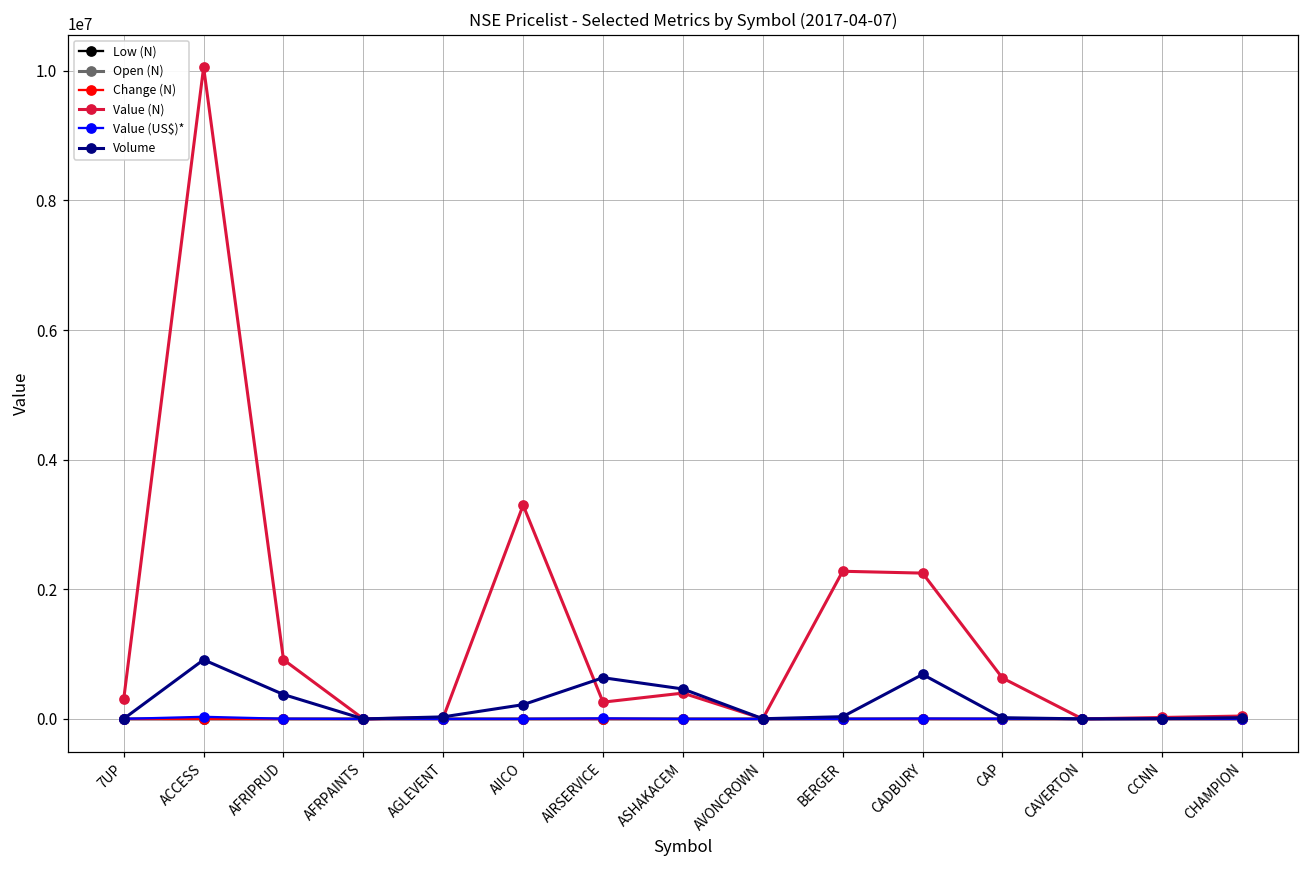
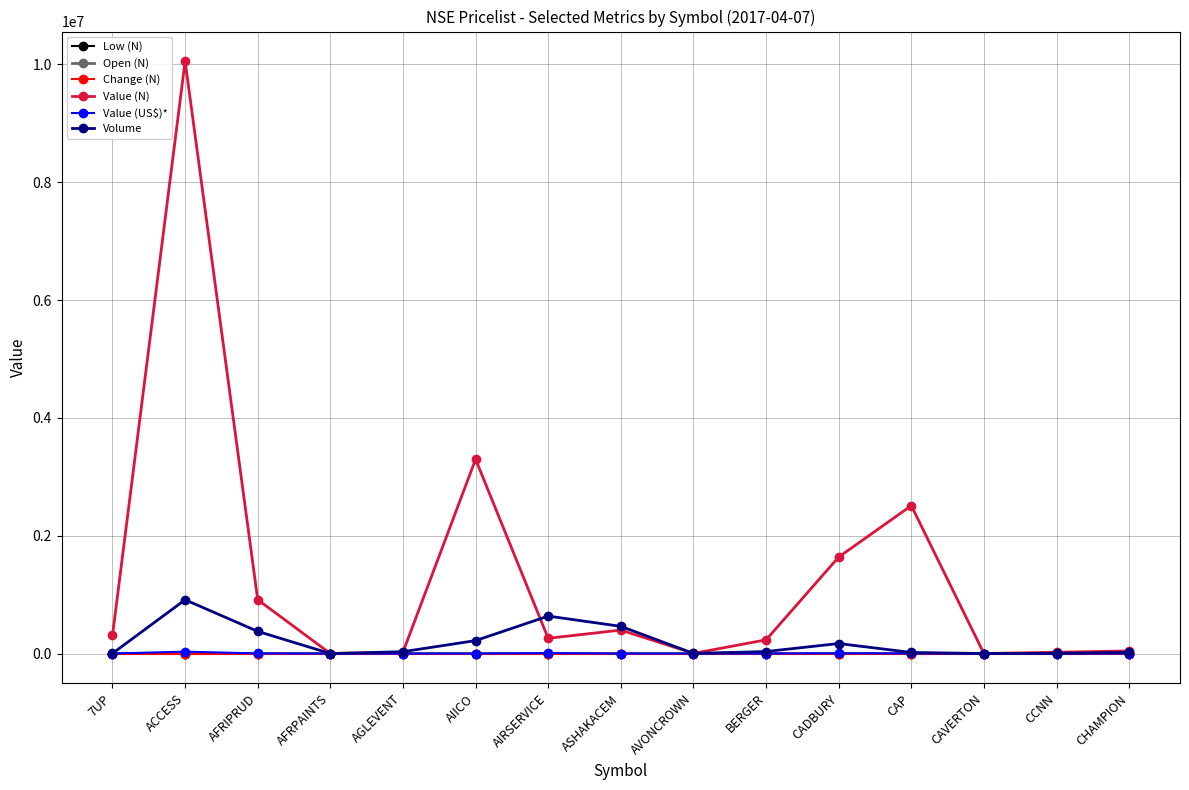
Value (N), BERGER: 2300000 -> 200000
Value (N), CADBURY: 2200000 -> 1600000
Volume, CADBURY: 700000 -> 200000
Value (N), CAP: 600000 -> 2500000
